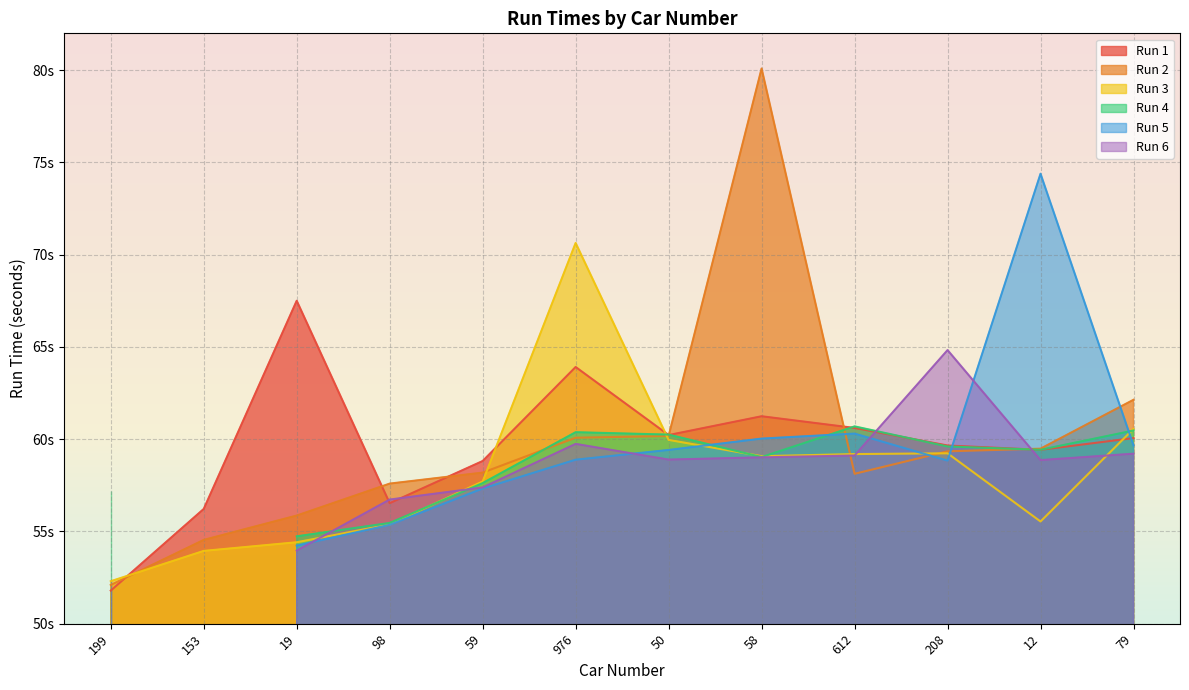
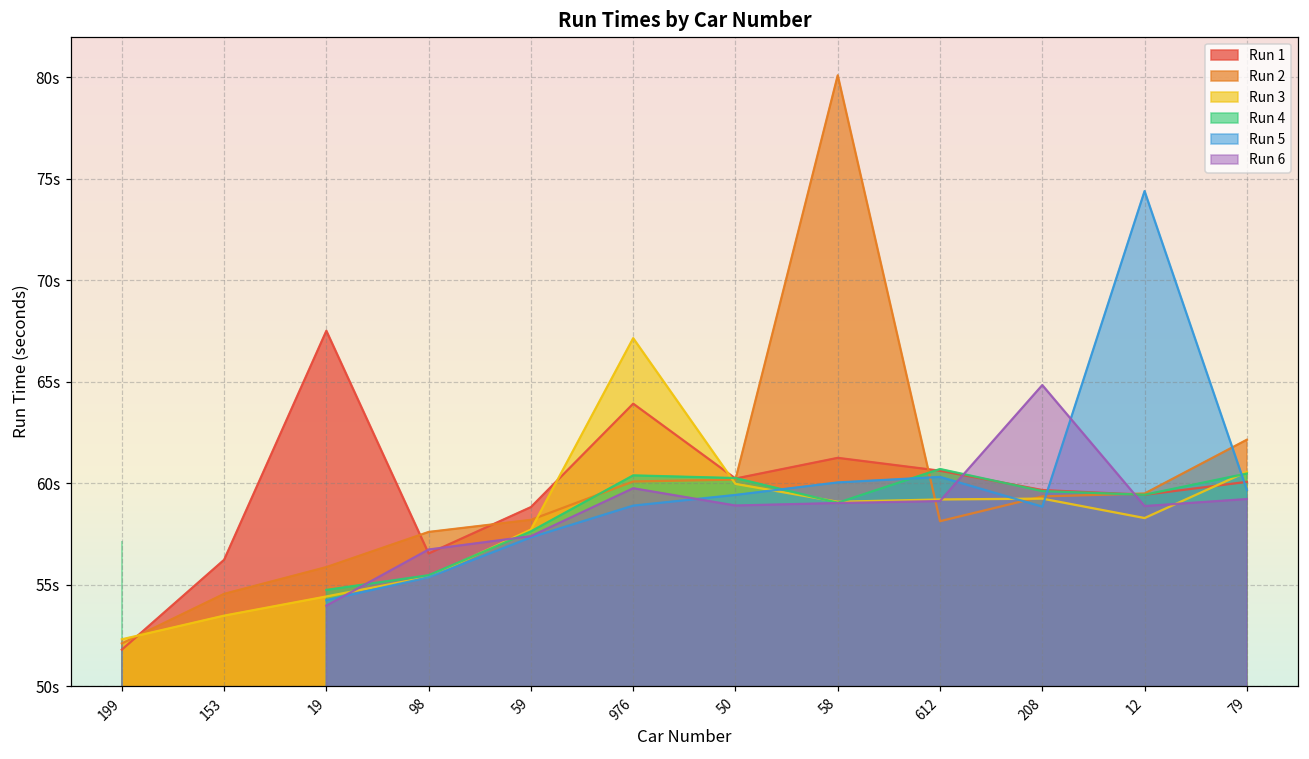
Run 3, 153: 53.9s -> 53.5s
Run 3, 976: 70.6s -> 67.1s
Run 3, 12: 55.5s -> 58.3s
